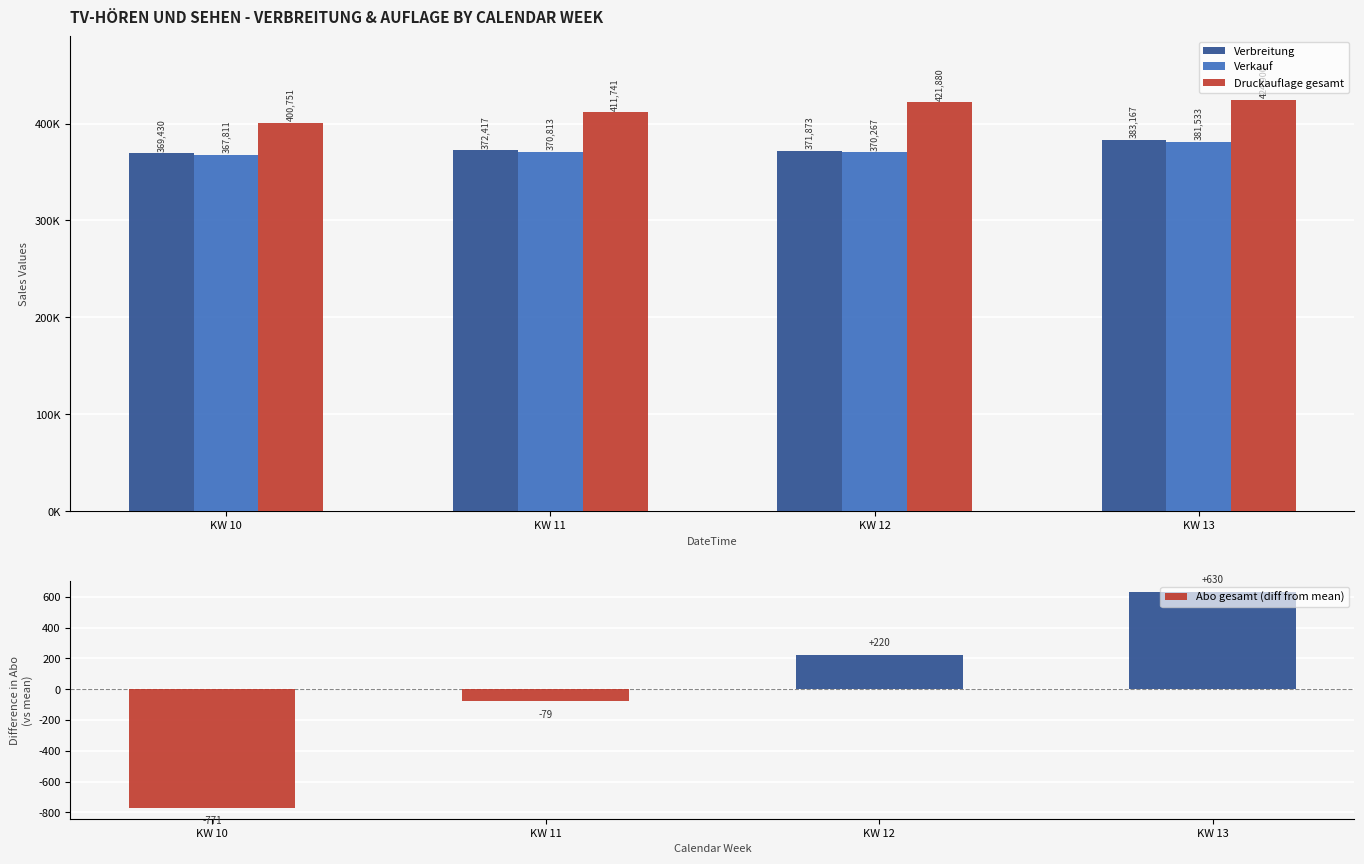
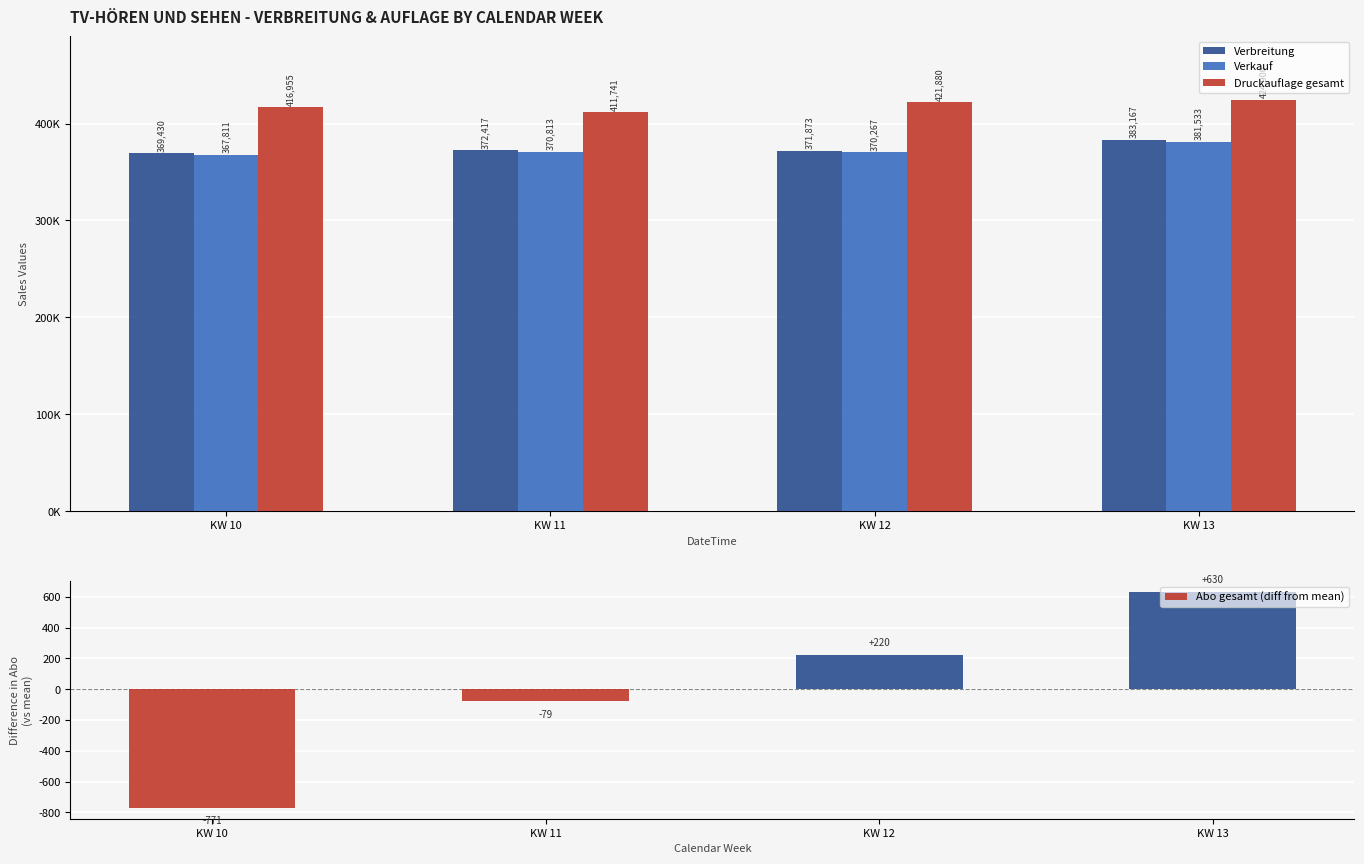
TV-HÖREN UND SEHEN - VERBREITUNG & AUFLAGE BY CALENDAR WEEK, Druckauflage gesamt, KW 10: 400,751 -> 416,955
